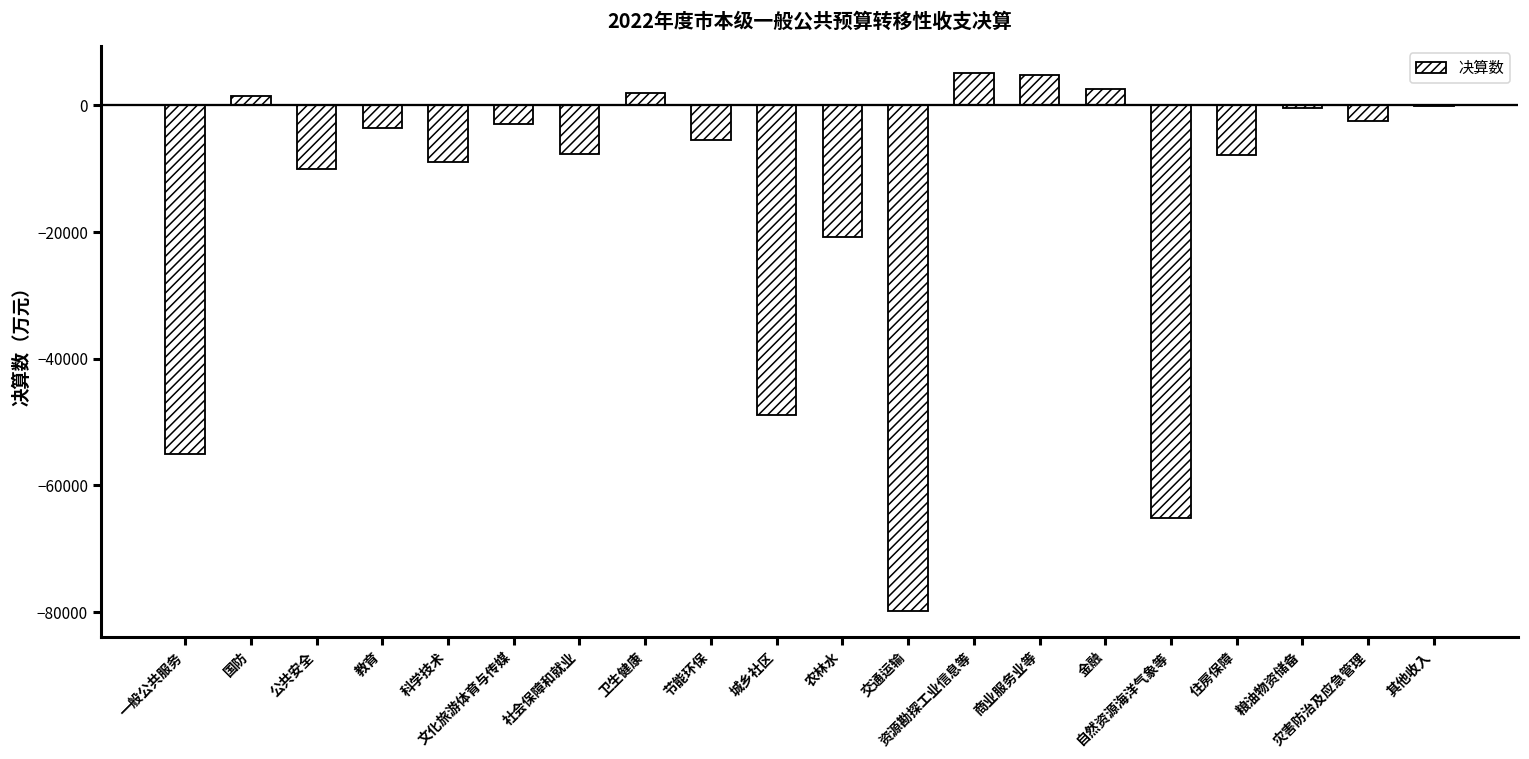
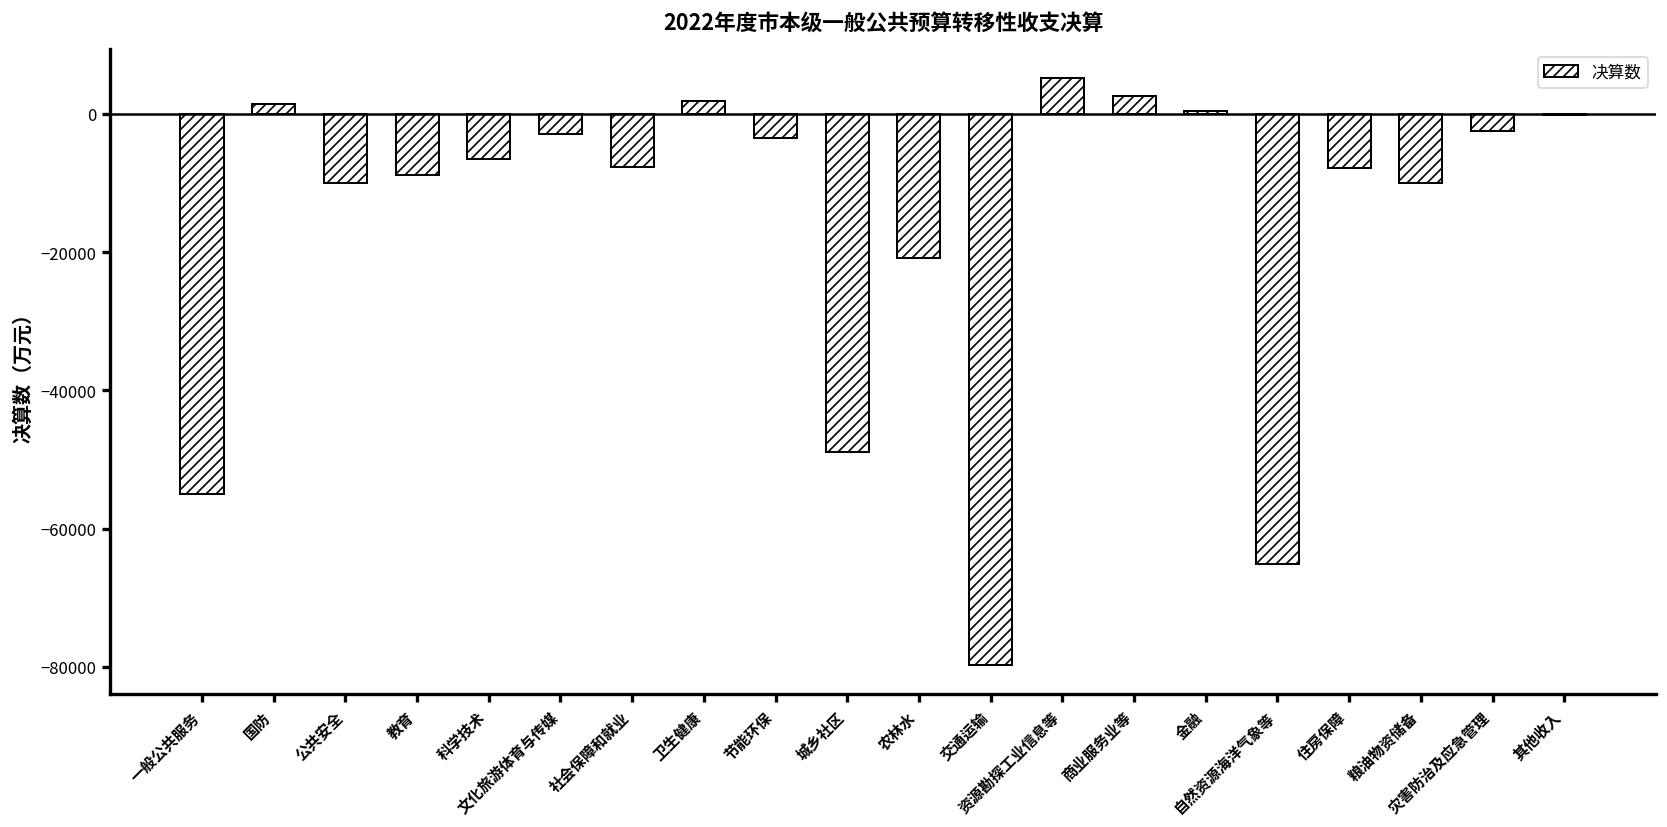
教育: -4000 -> -9000
科学技术: -9000 -> -7000
节能环保: -5000 -> -4000
商业服务业等: 5000 -> 3000
金融: 3000 -> 0
粮油物资储备: 0 -> -10000
